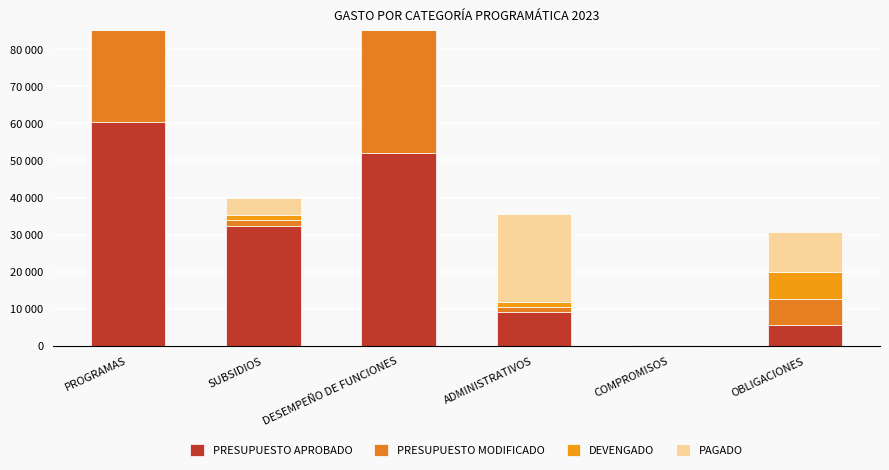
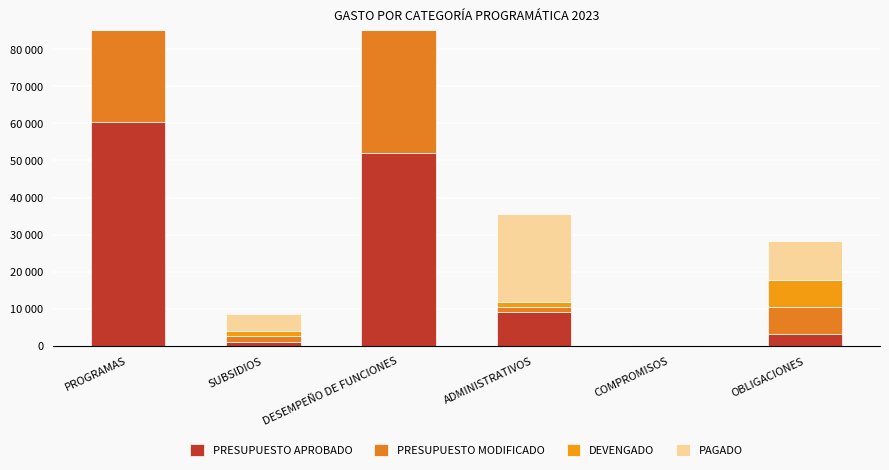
PRESUPUESTO APROBADO, SUBSIDIOS: 32000 -> 1000
PRESUPUESTO APROBADO, OBLIGACIONES: 6000 -> 3000
